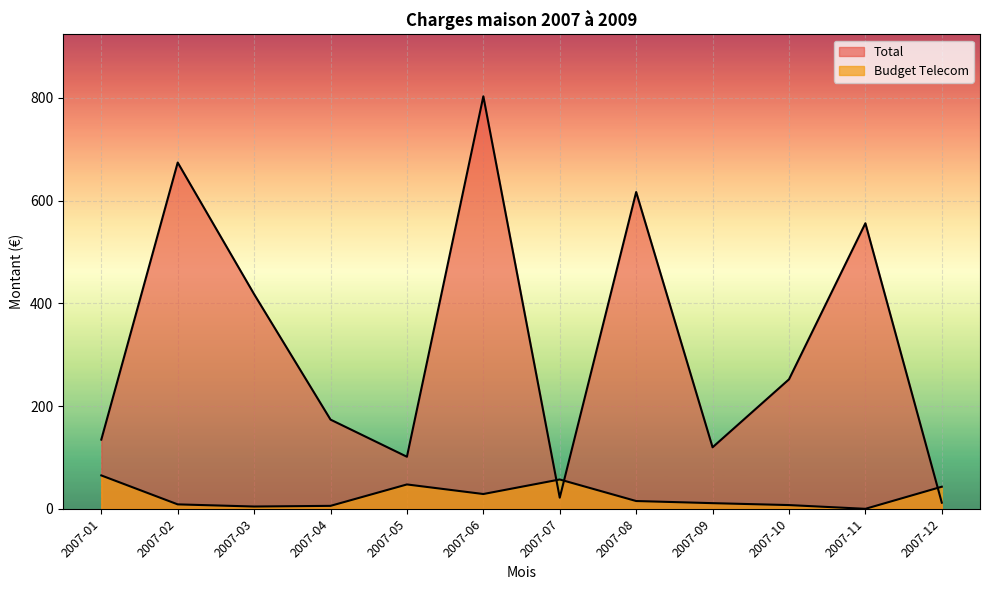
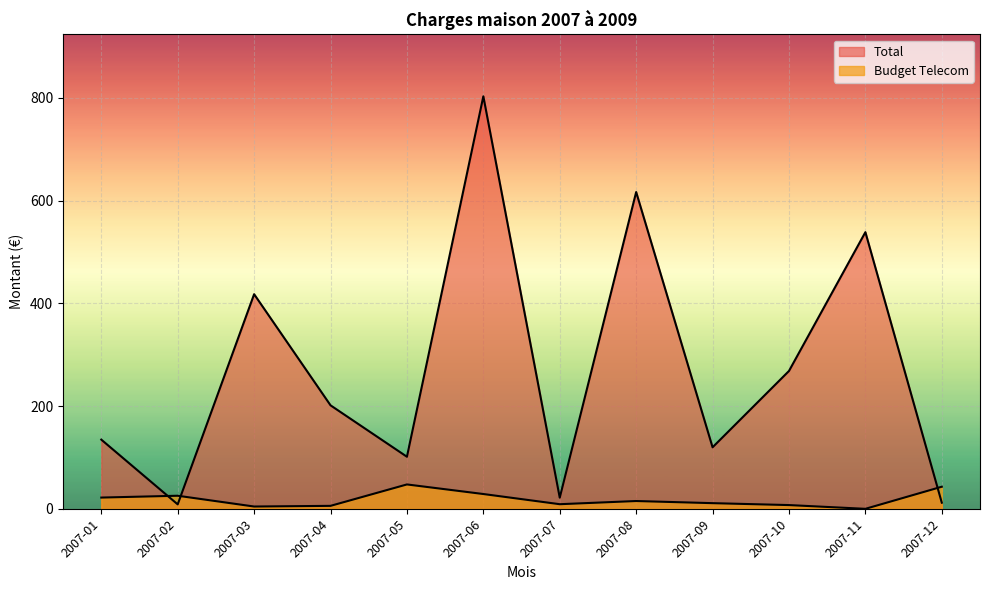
Budget Telecom, 2007-01: 70 -> 20
Total, 2007-02: 670 -> 10
Budget Telecom, 2007-02: 10 -> 30
Total, 2007-04: 170 -> 200
Budget Telecom, 2007-07: 60 -> 10
Total, 2007-10: 250 -> 270
Total, 2007-11: 560 -> 540
